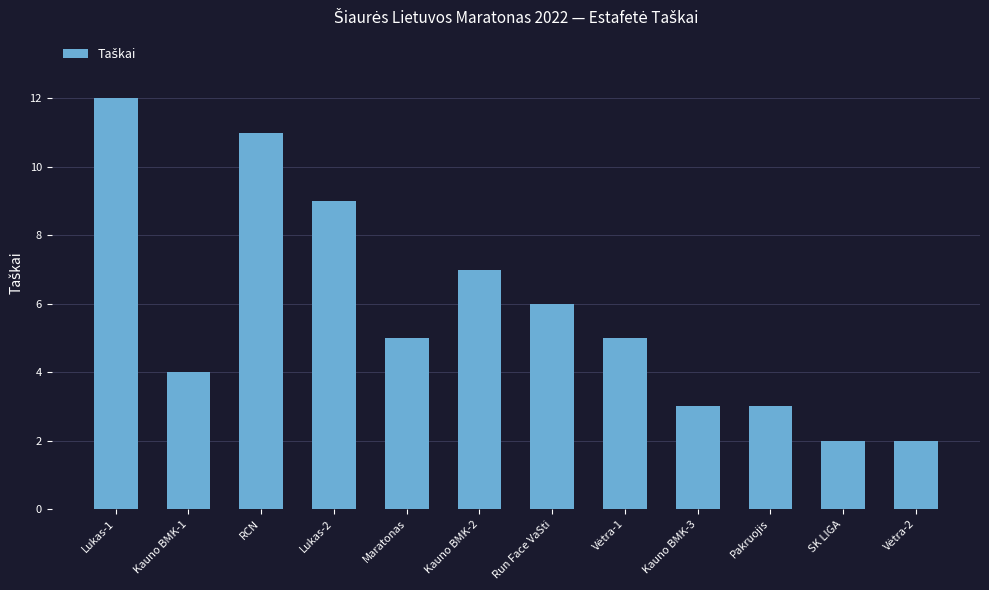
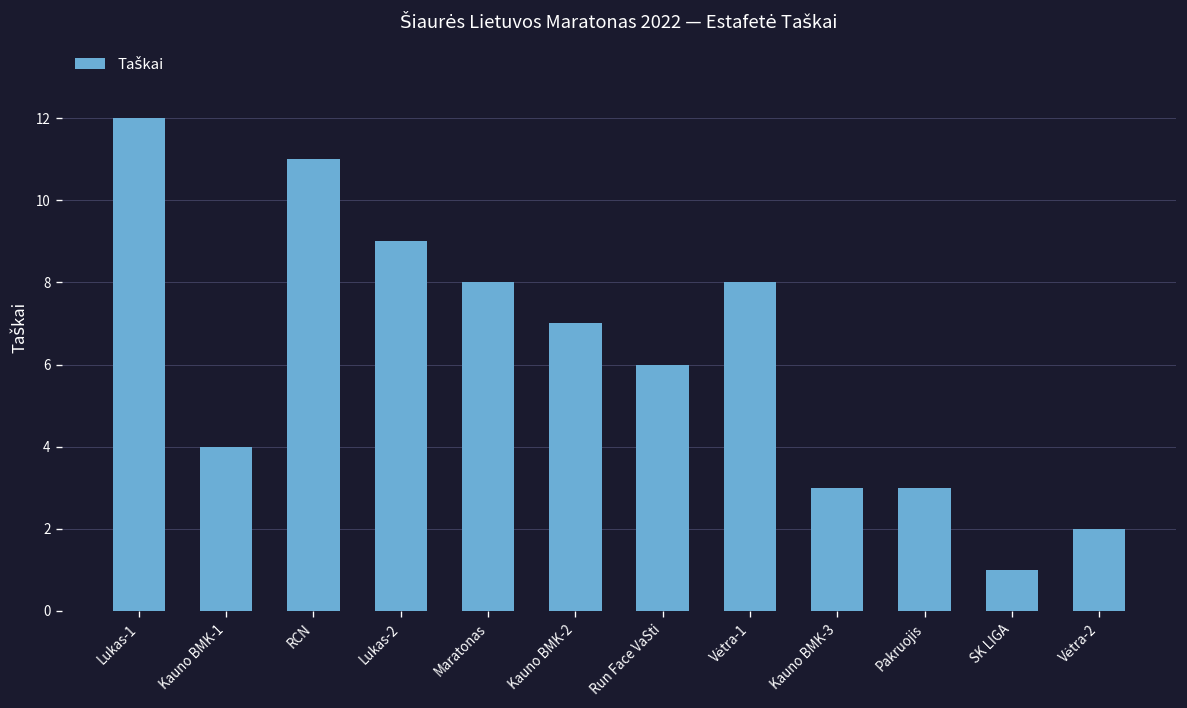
Maratonas: 5 -> 8
Vėtra-1: 5 -> 8
SK LIGA: 2 -> 1
